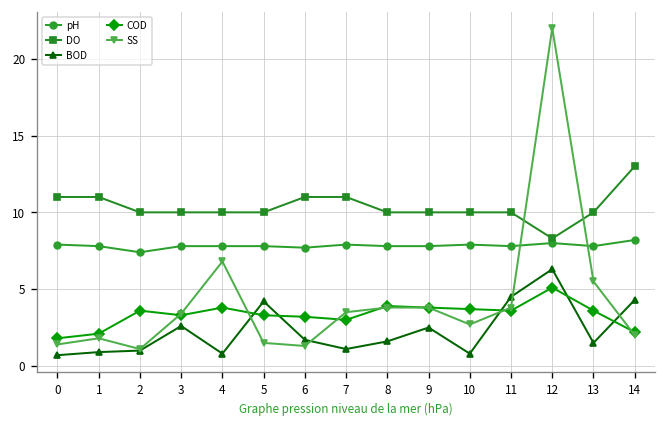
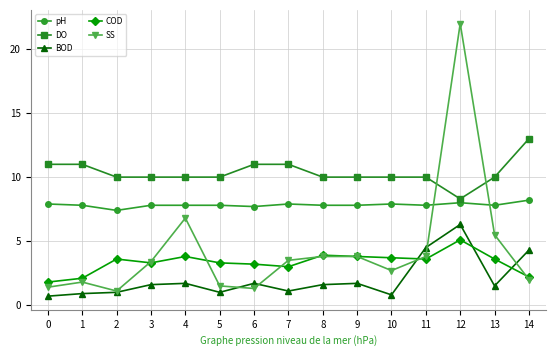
BOD, 3: 2.6 -> 1.6
BOD, 4: 0.8 -> 1.7
BOD, 5: 4.2 -> 1.0
BOD, 9: 2.5 -> 1.7
